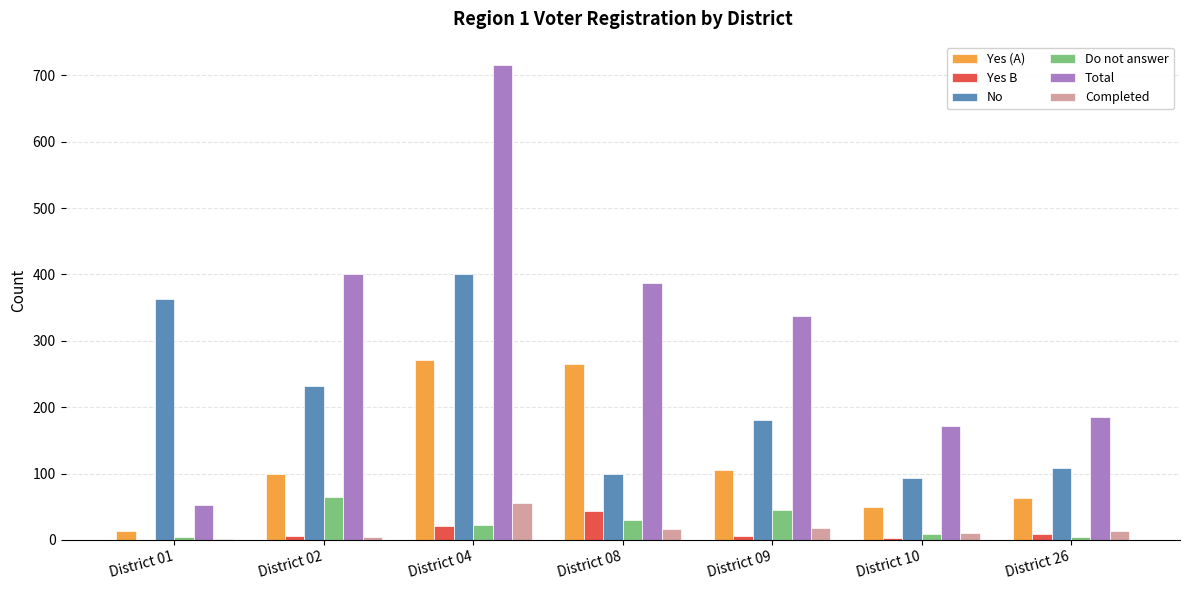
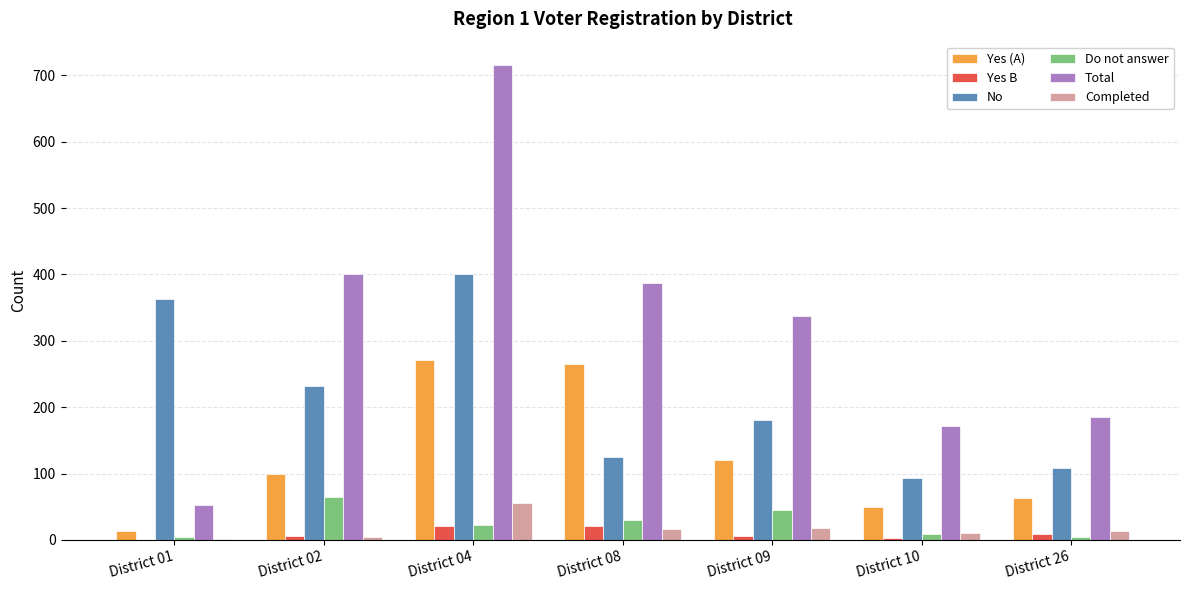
Yes B, District 08: 40 -> 20
No, District 08: 100 -> 130
Yes (A), District 09: 110 -> 120
